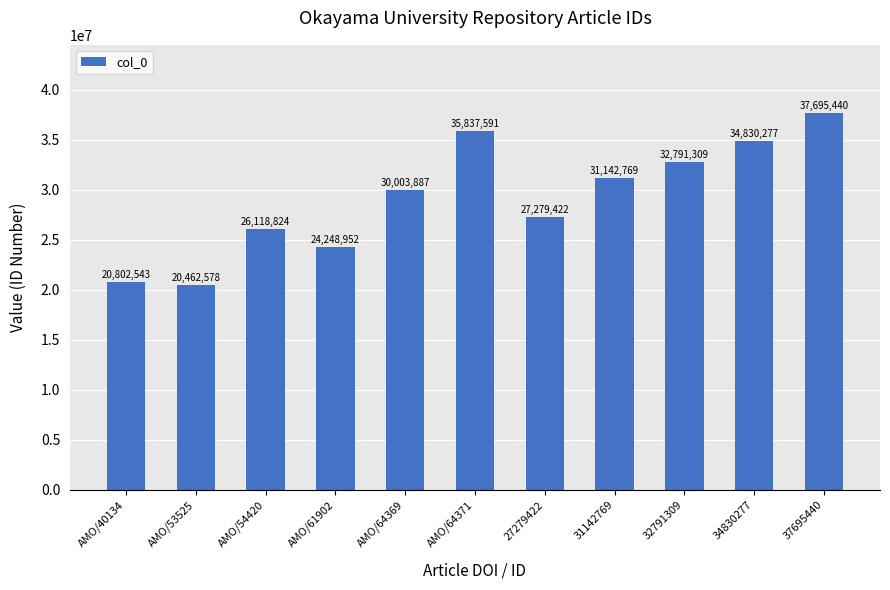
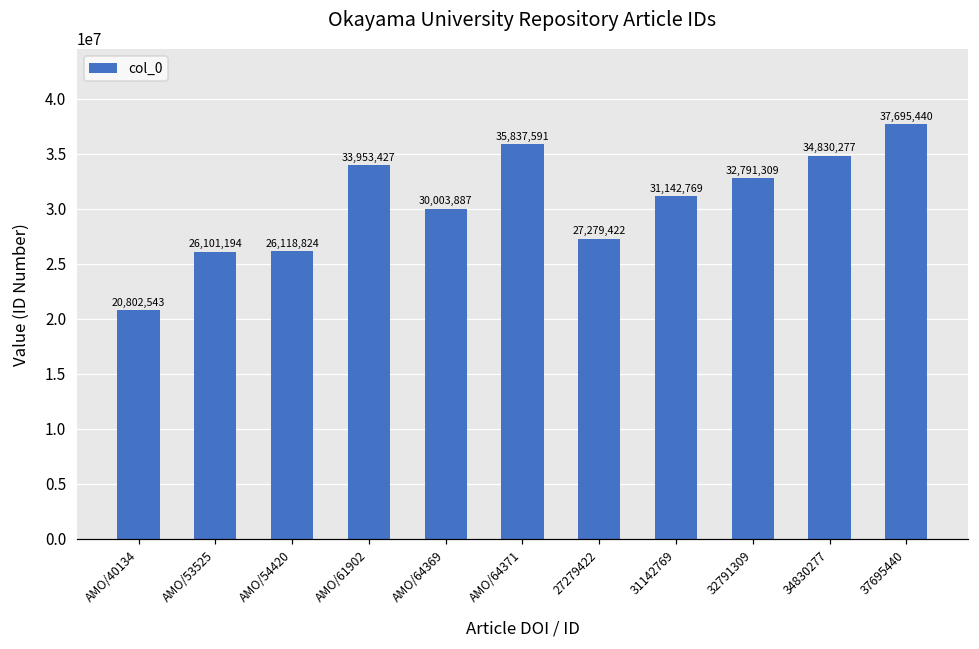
AMO/53525: 20,462,578 -> 26,101,194
AMO/61902: 24,248,952 -> 33,953,427
